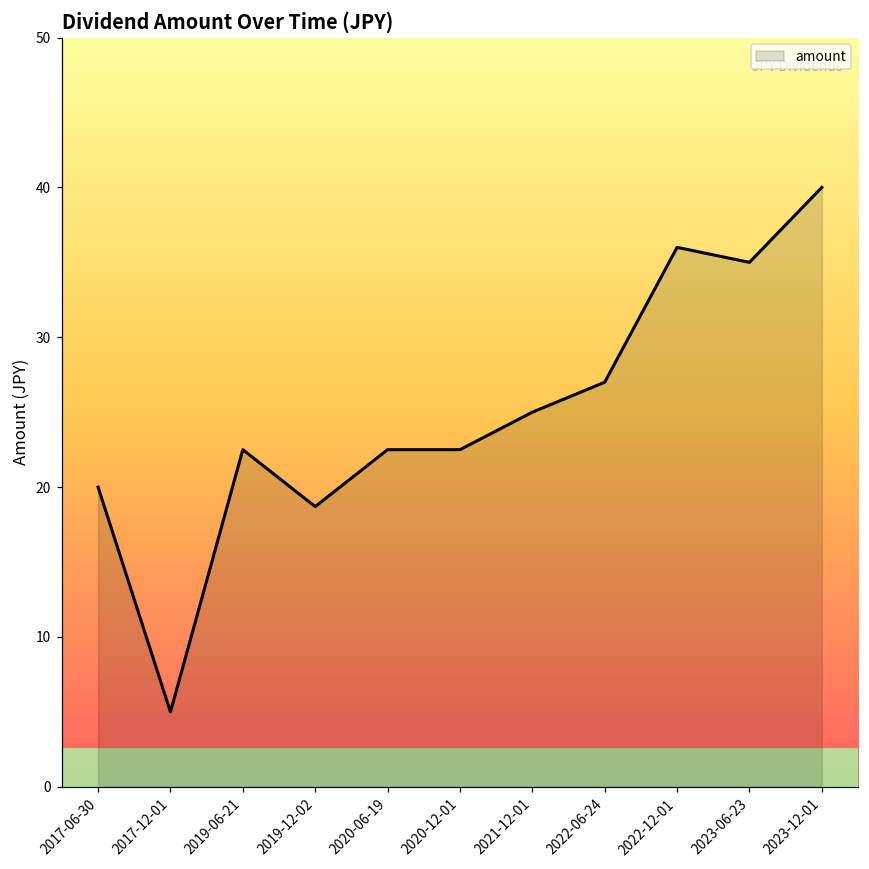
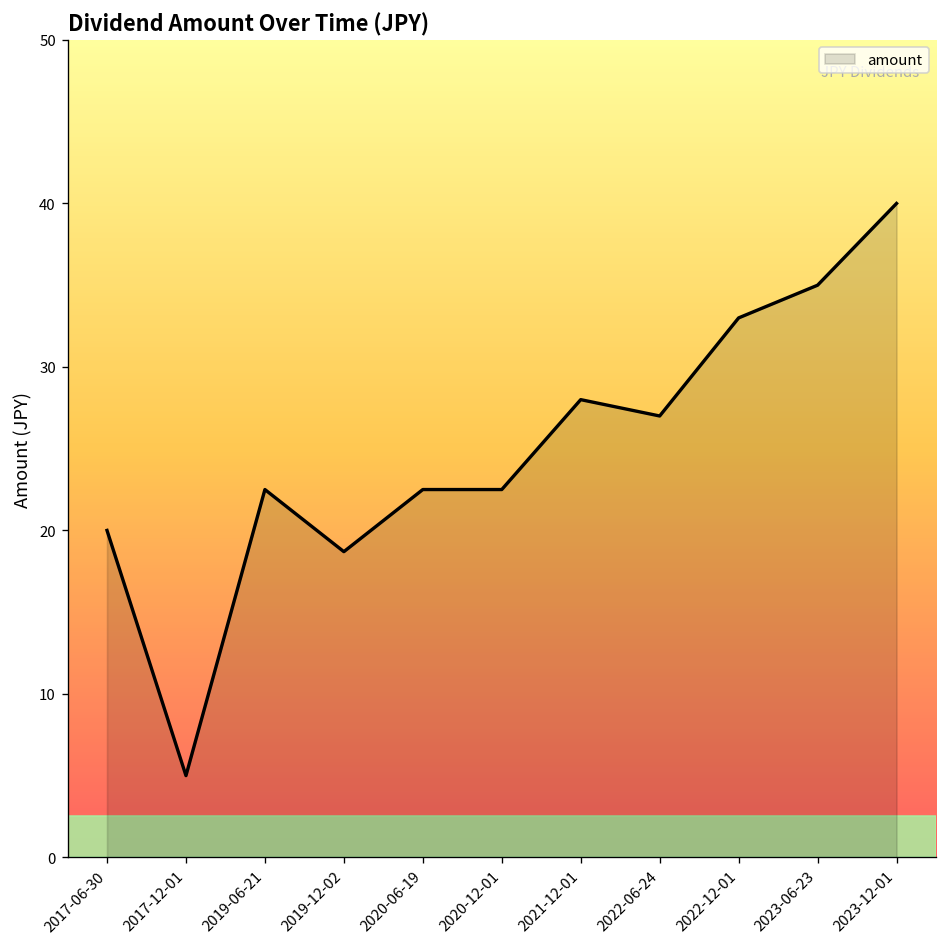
2021-12-01: 25 -> 28
2022-12-01: 36 -> 33
